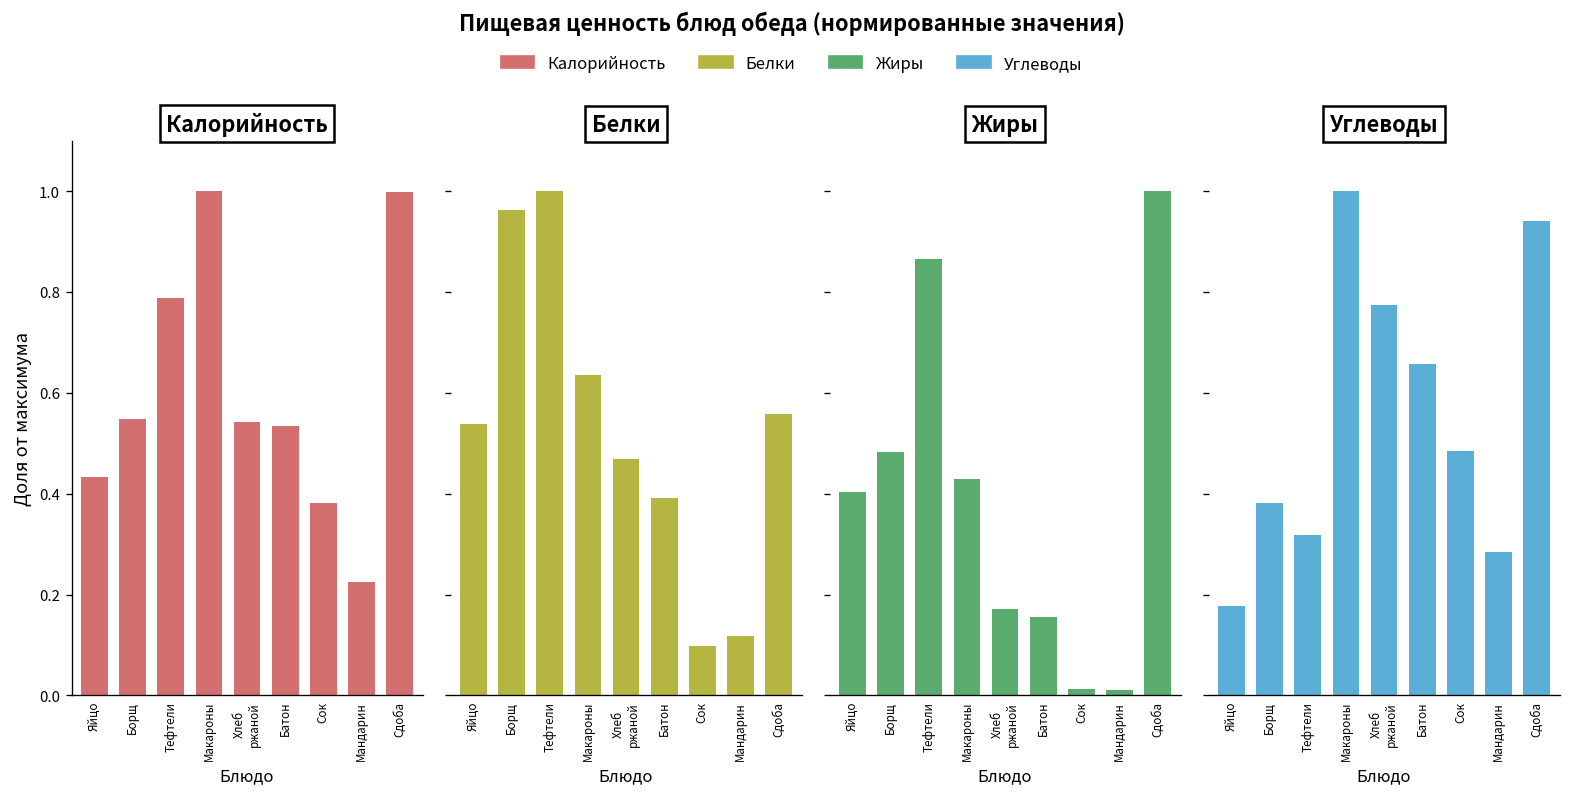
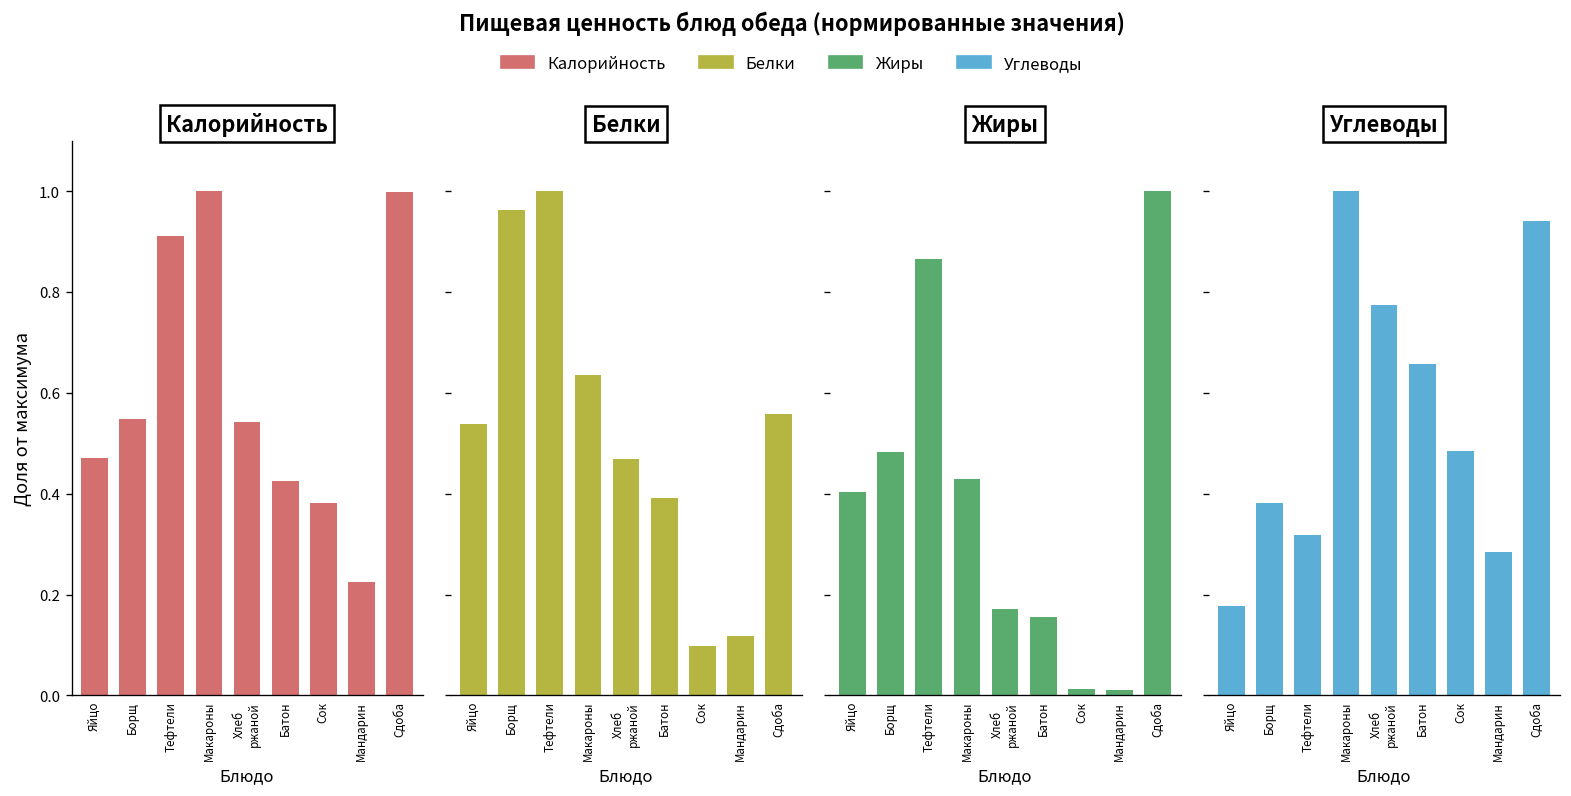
Калорийность, Яйцо: 0.43 -> 0.47
Калорийность, Тефтели: 0.79 -> 0.91
Калорийность, Батон: 0.53 -> 0.42
